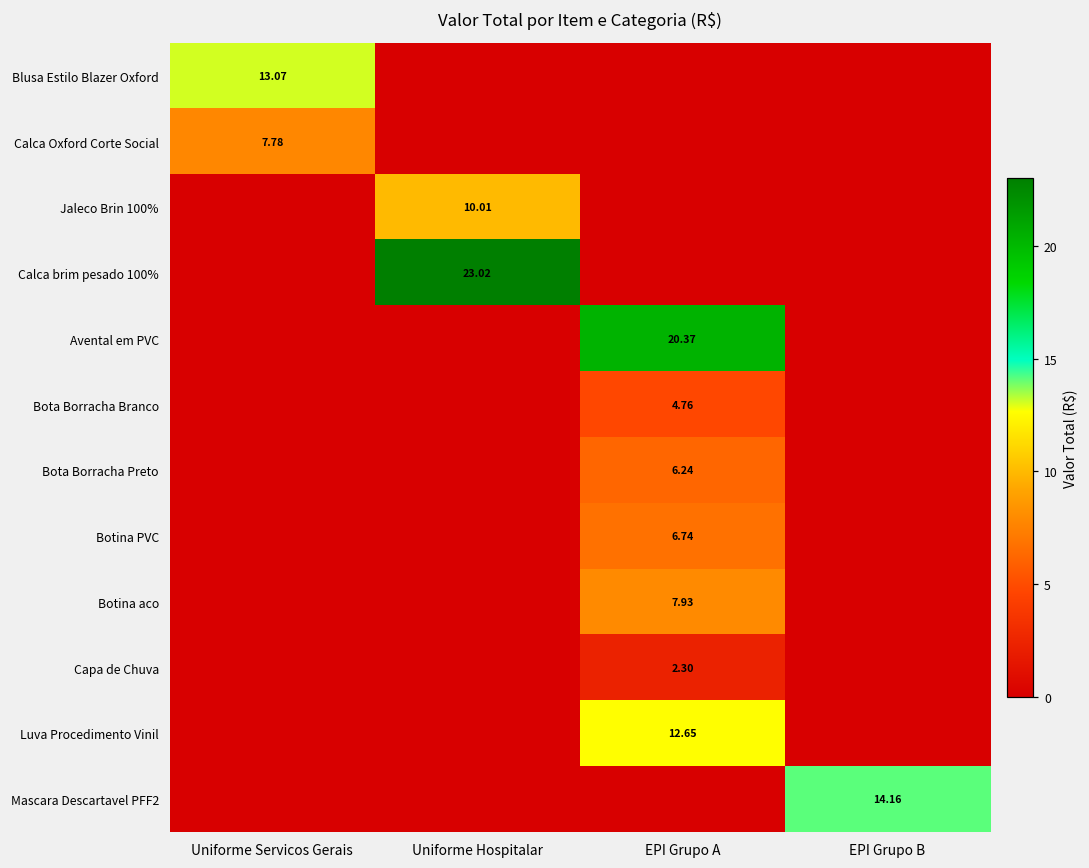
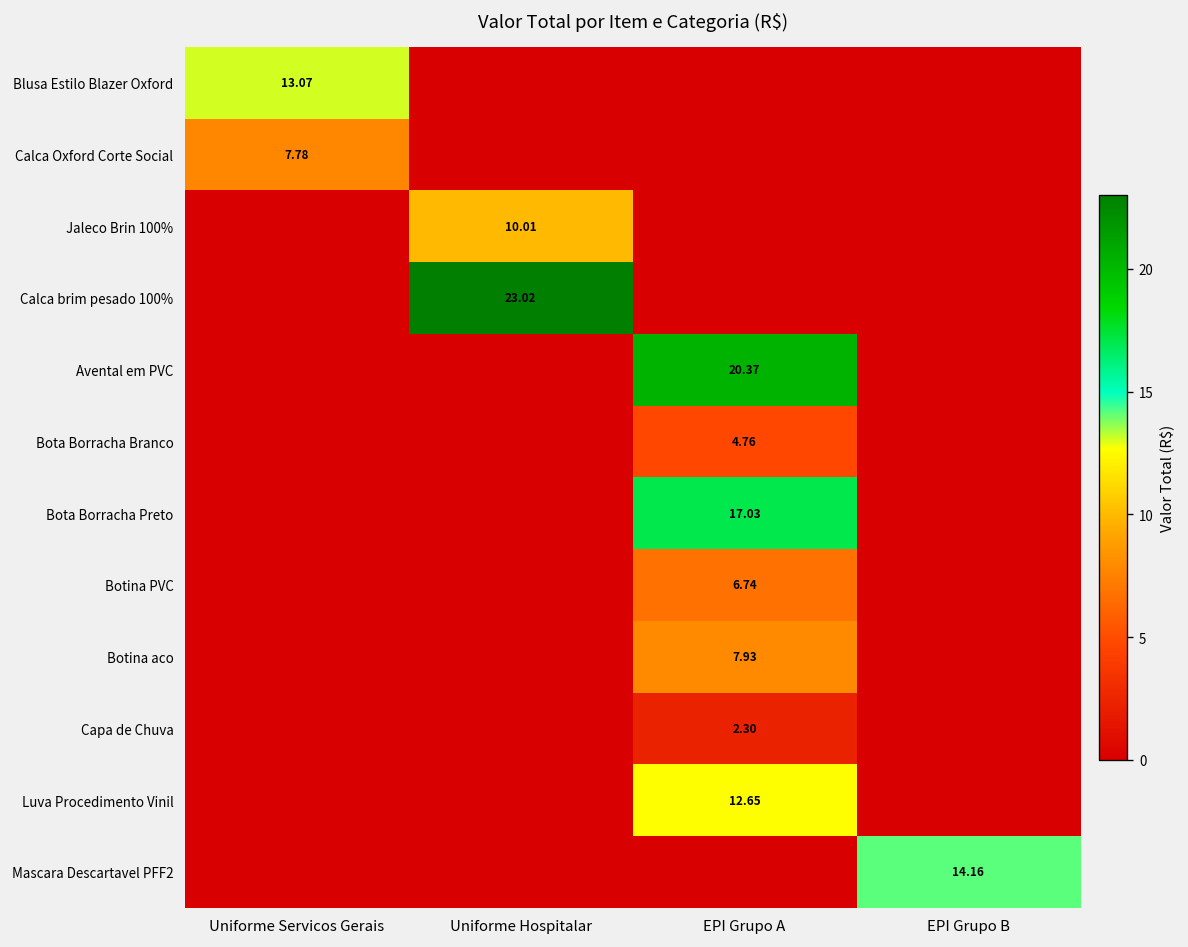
Bota Borracha Preto, EPI Grupo A: 6.24 -> 17.03
